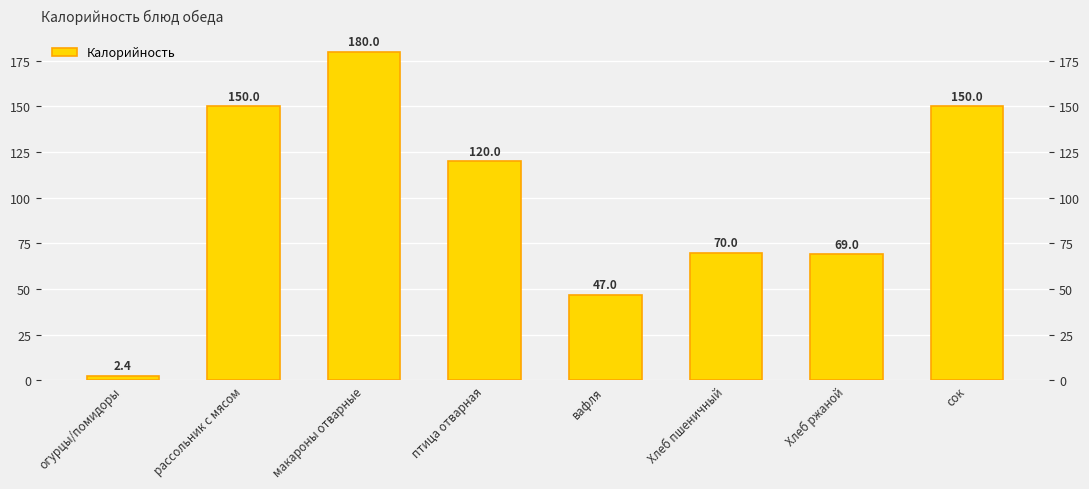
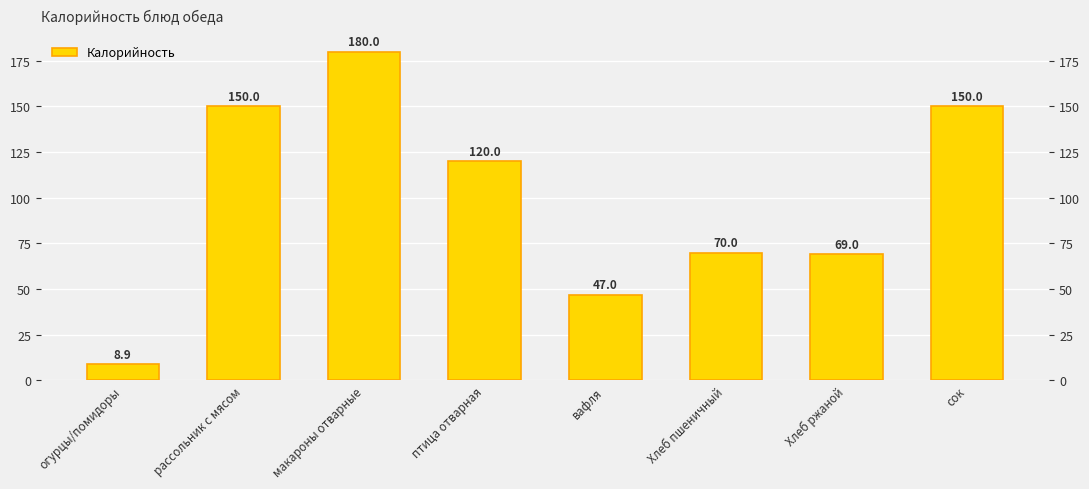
огурцы/помидоры: 2.4 -> 8.9
